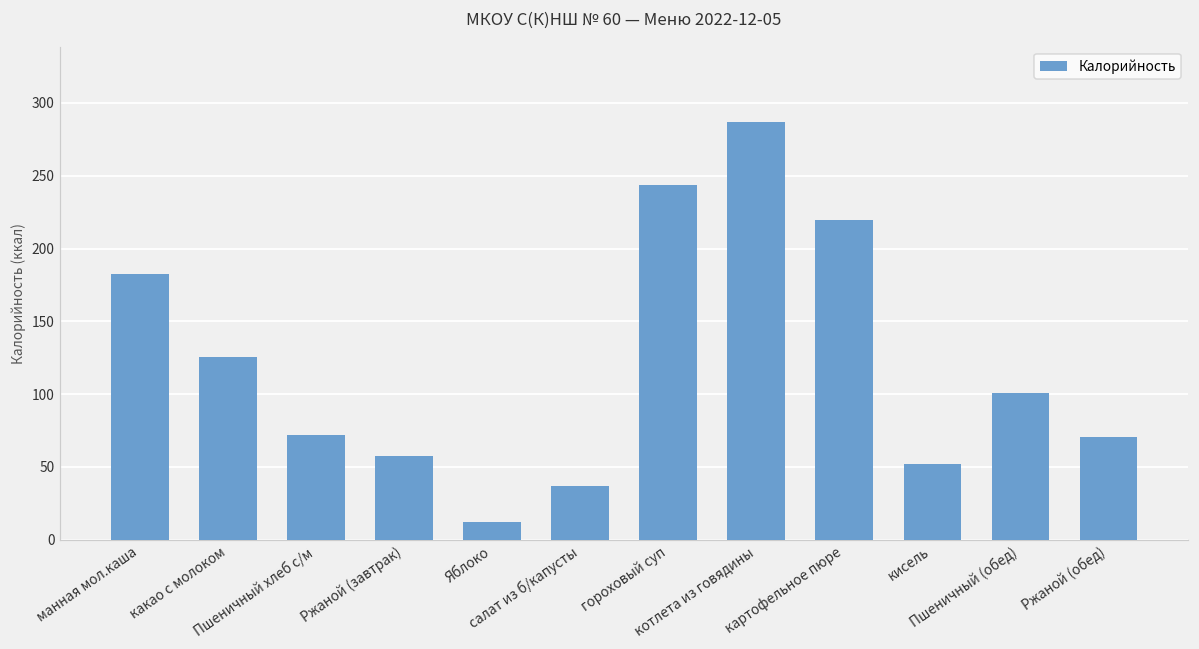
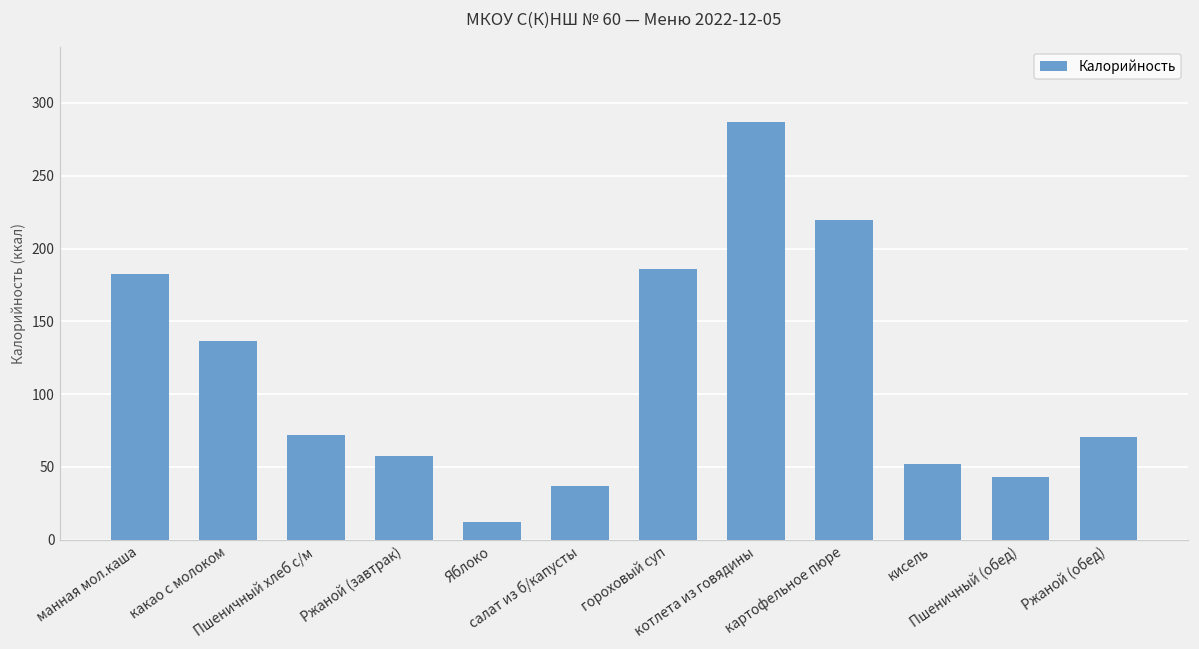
какао с молоком: 126 -> 137
гороховый суп: 244 -> 186
Пшеничный (обед): 101 -> 43
